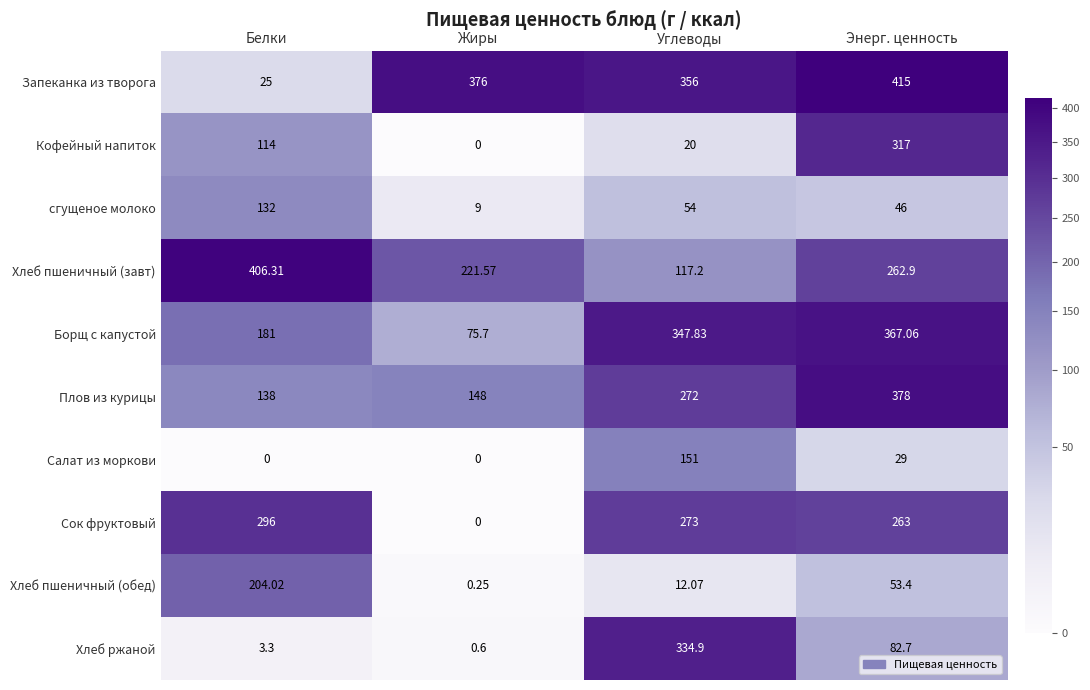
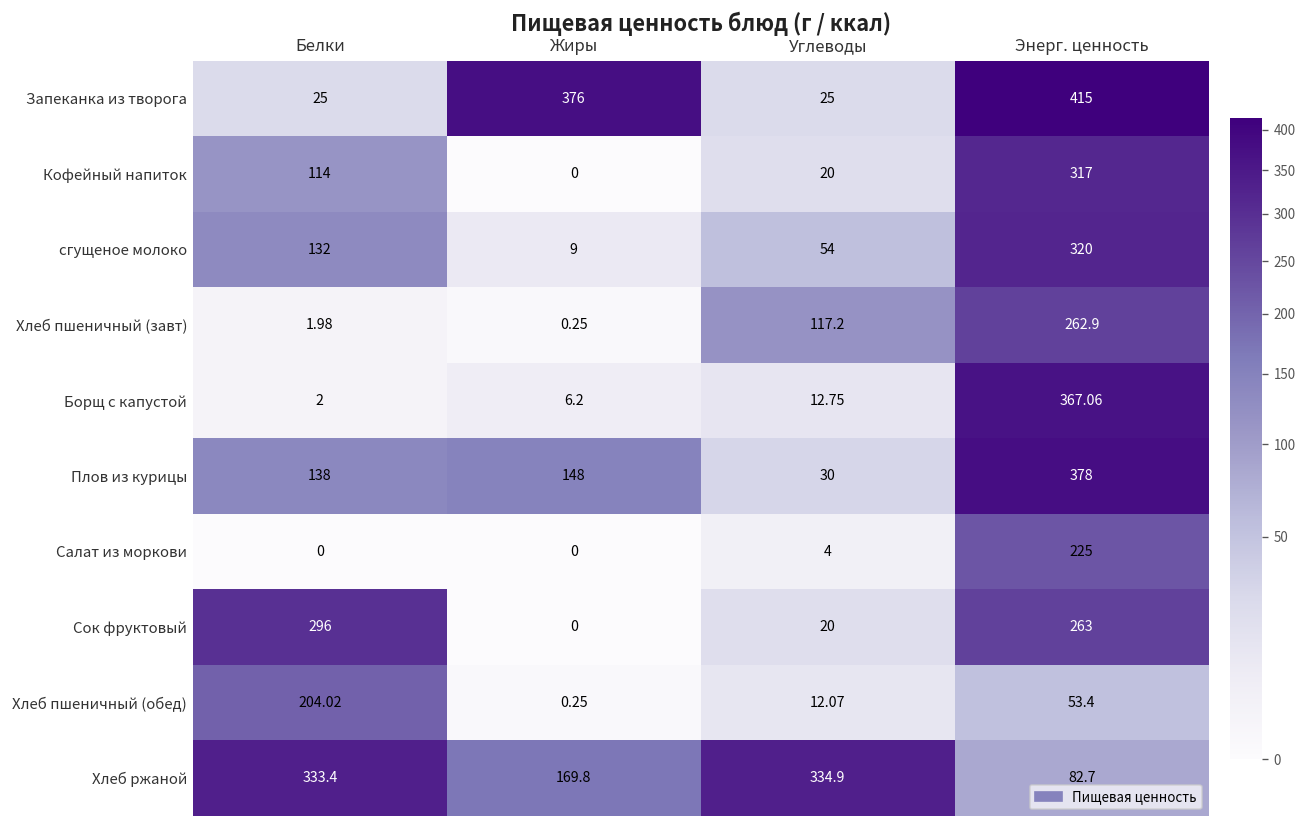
Запеканка из творога, Углеводы: 356 -> 25
сгущеное молоко, Энерг. ценность: 46 -> 320
Хлеб пшеничный (завт), Белки: 406.31 -> 1.98
Хлеб пшеничный (завт), Жиры: 221.57 -> 0.25
Борщ с капустой, Белки: 181 -> 2
Борщ с капустой, Жиры: 75.7 -> 6.2
Борщ с капустой, Углеводы: 347.83 -> 12.75
Плов из курицы, Углеводы: 272 -> 30
Салат из моркови, Углеводы: 151 -> 4
Салат из моркови, Энерг. ценность: 29 -> 225
Сок фруктовый, Углеводы: 273 -> 20
Хлеб ржаной, Белки: 3.3 -> 333.4
Хлеб ржаной, Жиры: 0.6 -> 169.8
